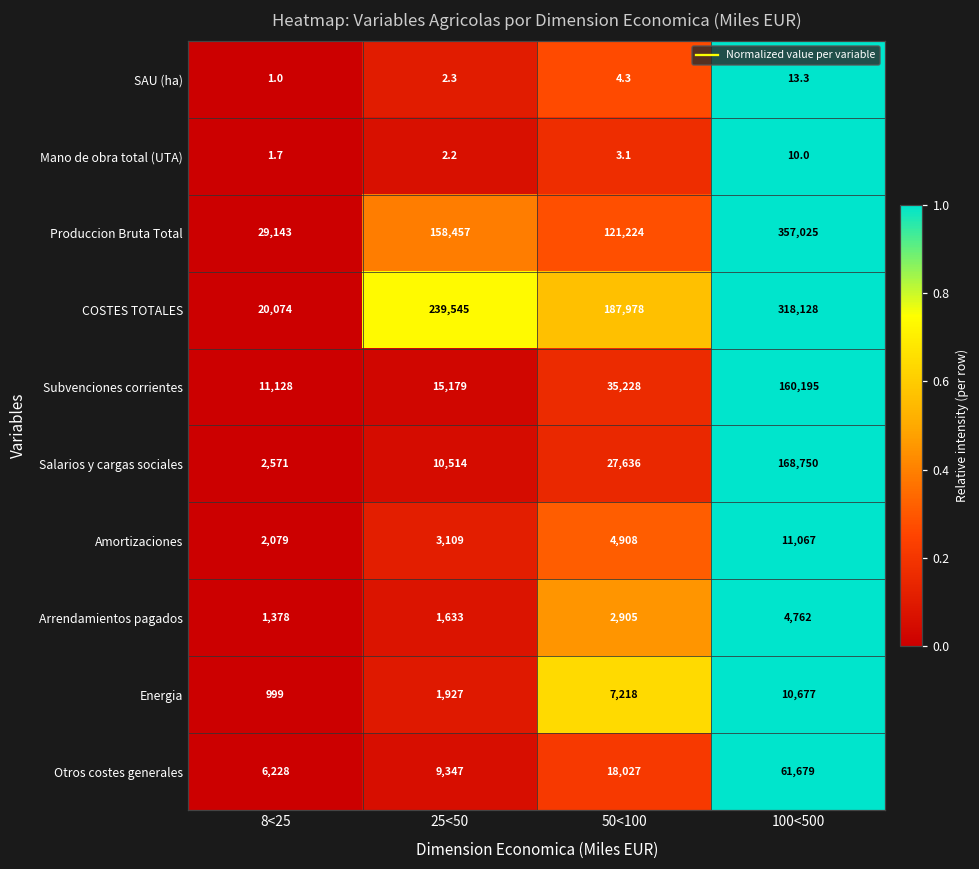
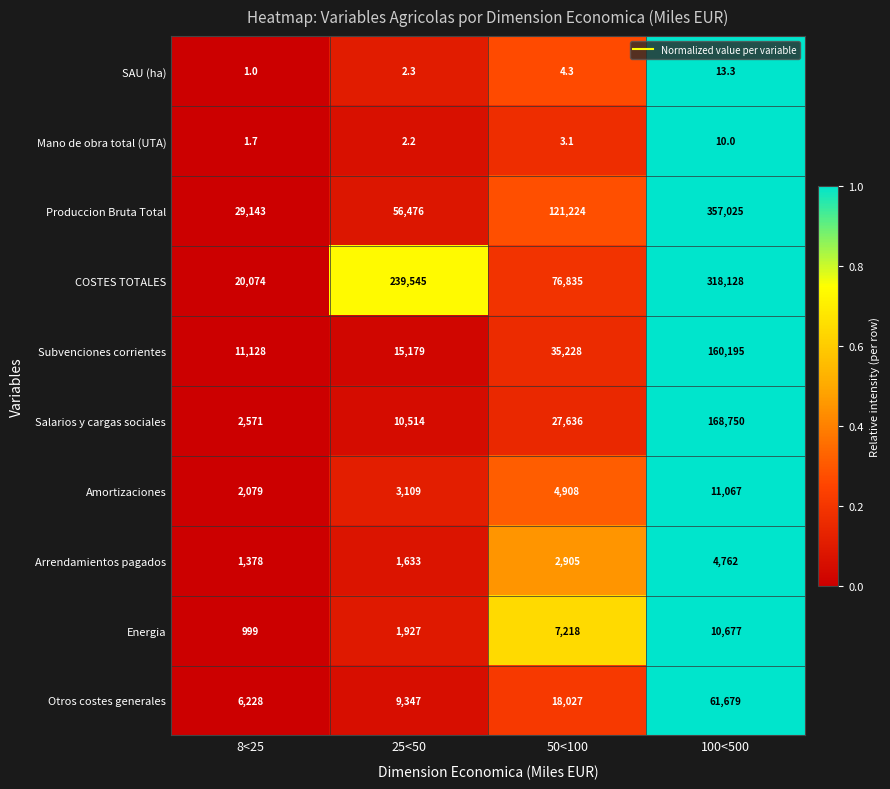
Produccion Bruta Total, 25<50: 158,457 -> 56,476
COSTES TOTALES, 50<100: 187,978 -> 76,835
